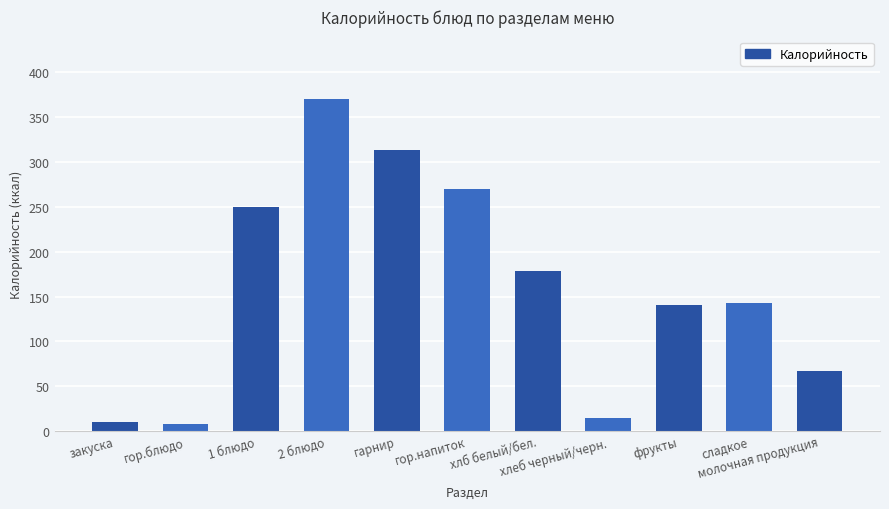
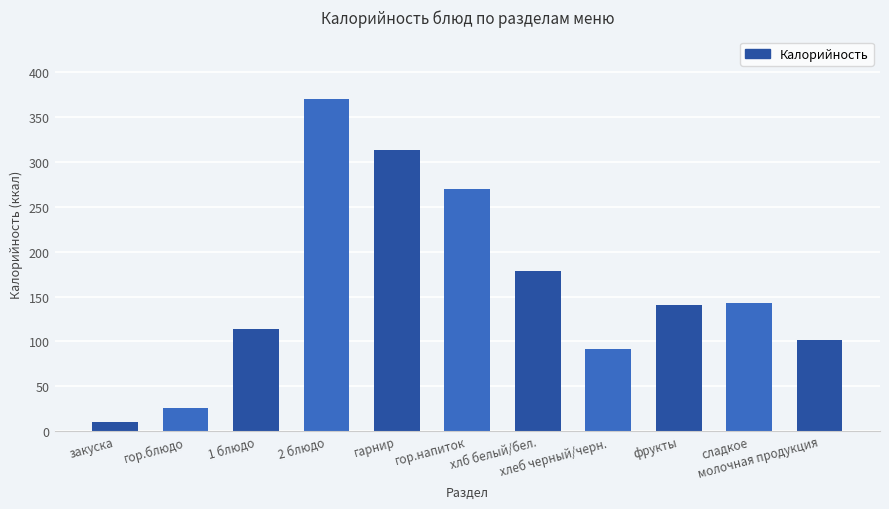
гор.блюдо: 10 -> 30
1 блюдо: 250 -> 110
хлеб черный/черн.: 10 -> 90
молочная продукция: 70 -> 100
